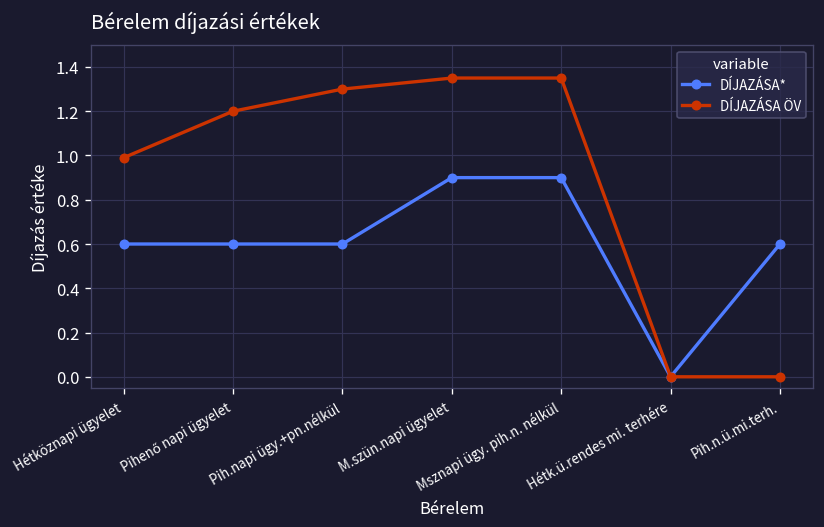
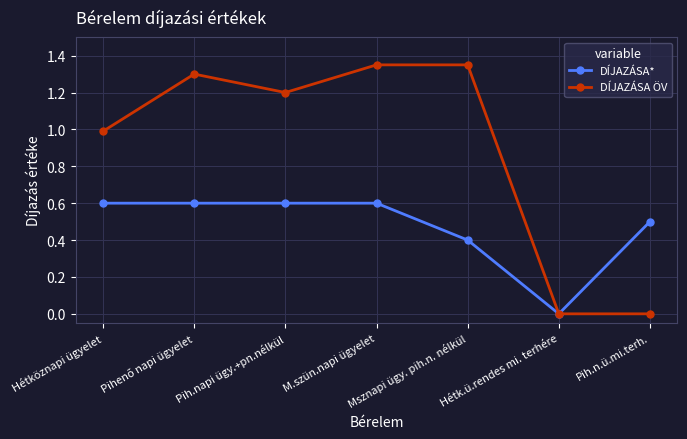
DÍJAZÁSA ÖV, Pihenő napi ügyelet: 1.2 -> 1.3
DÍJAZÁSA ÖV, Pih.napi ügy.+pn.nélkül: 1.3 -> 1.2
DÍJAZÁSA*, M.szün.napi ügyelet: 0.9 -> 0.6
DÍJAZÁSA*, Msznapi ügy. pih.n. nélkül: 0.9 -> 0.4
DÍJAZÁSA*, Pih.n.ü.mi.terh.: 0.6 -> 0.5
